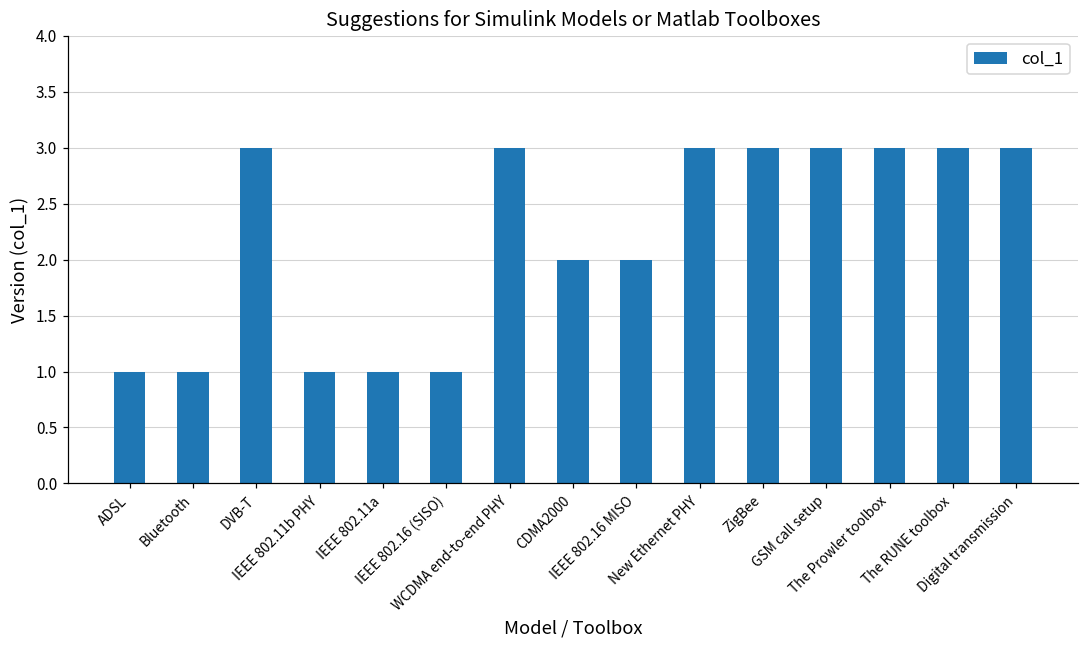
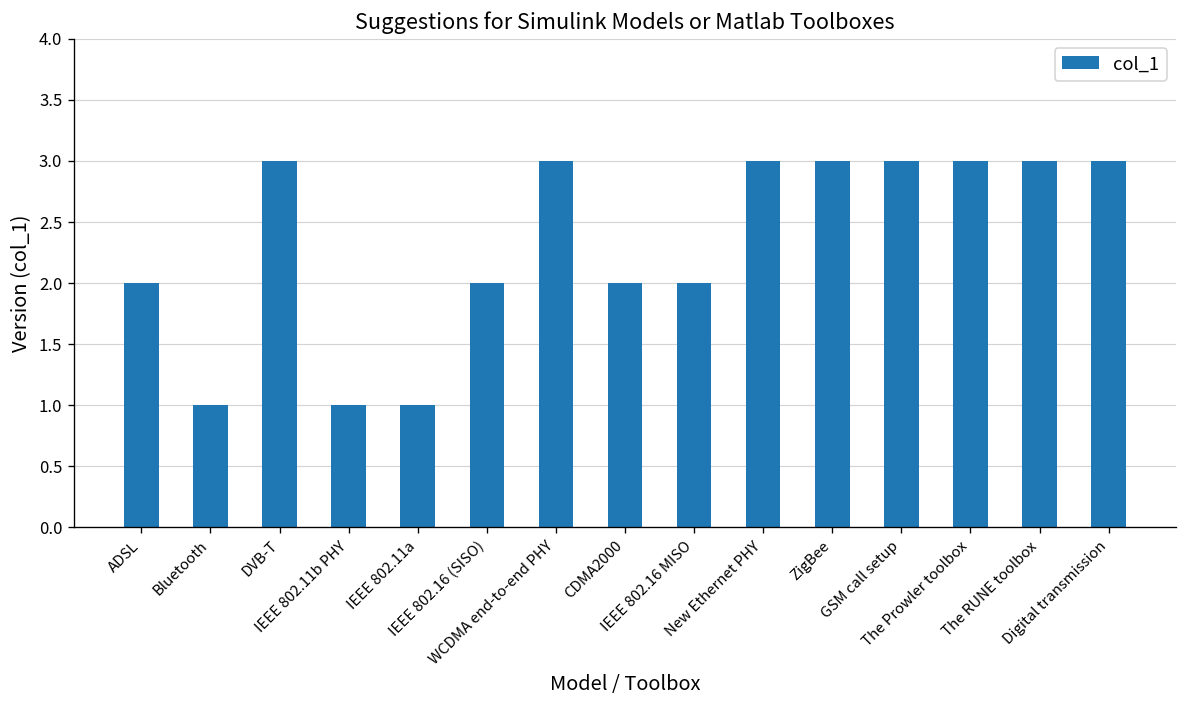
ADSL: 1 -> 2
IEEE 802.16 (SISO): 1 -> 2
